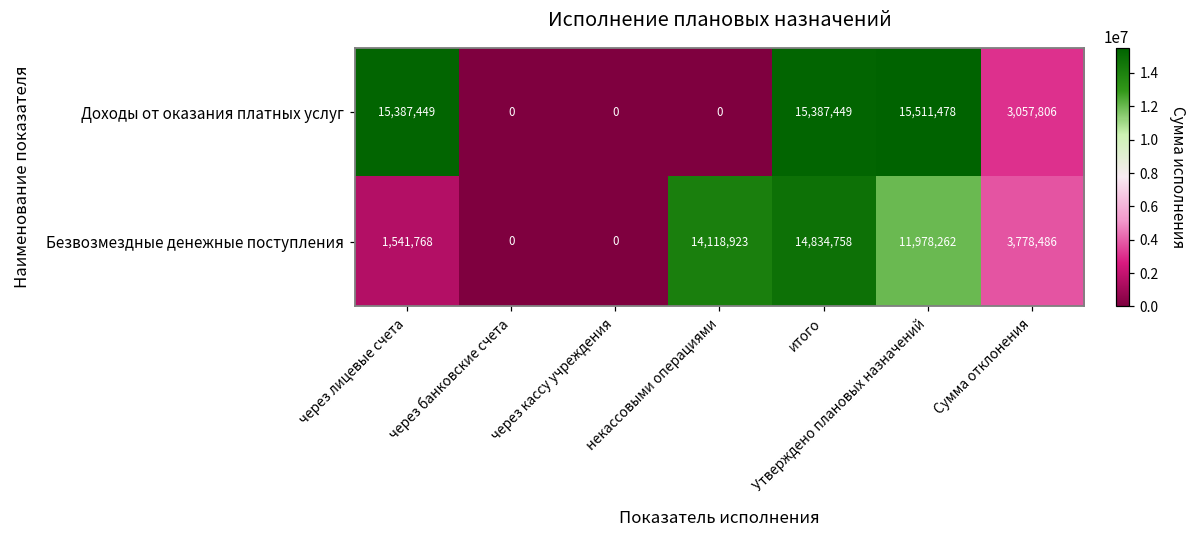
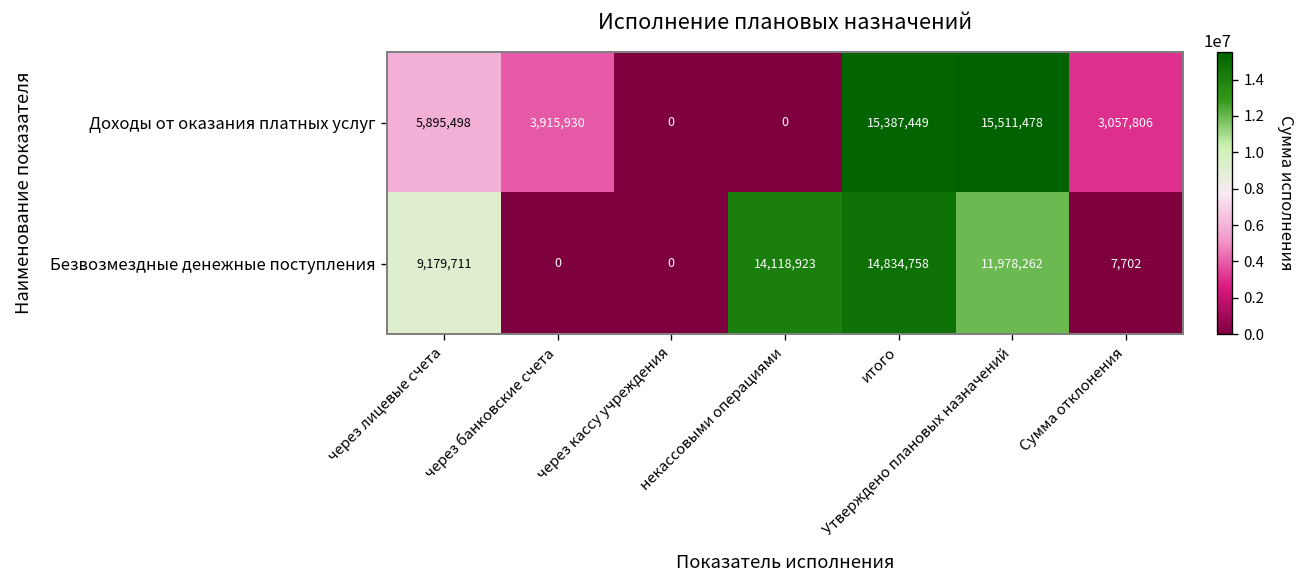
Доходы от оказания платных услуг, через лицевые счета: 15,387,449 -> 5,895,498
Доходы от оказания платных услуг, через банковские счета: 0 -> 3,915,930
Безвозмездные денежные поступления, через лицевые счета: 1,541,768 -> 9,179,711
Безвозмездные денежные поступления, Сумма отклонения: 3,778,486 -> 7,702
